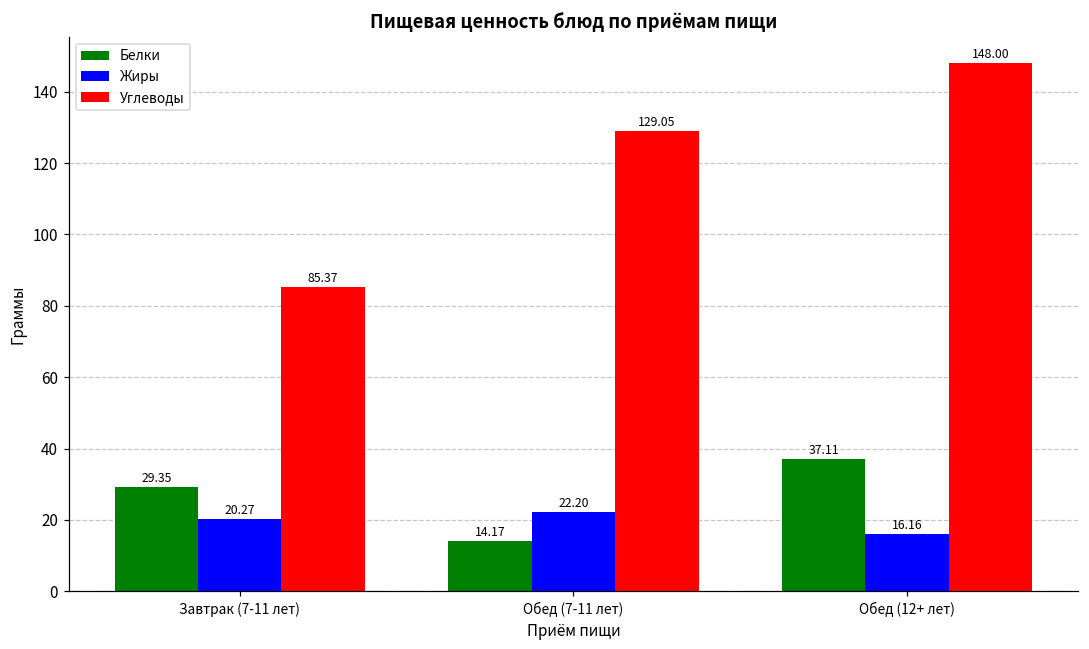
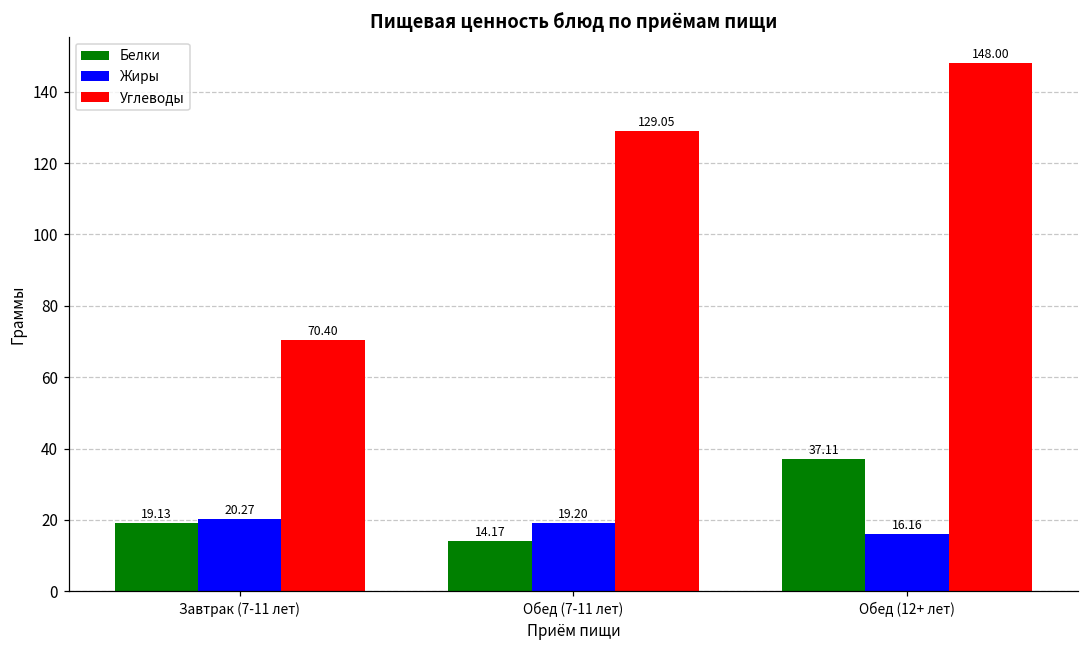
Белки, Завтрак (7-11 лет): 29.35 -> 19.13
Углеводы, Завтрак (7-11 лет): 85.37 -> 70.40
Жиры, Обед (7-11 лет): 22.20 -> 19.20
